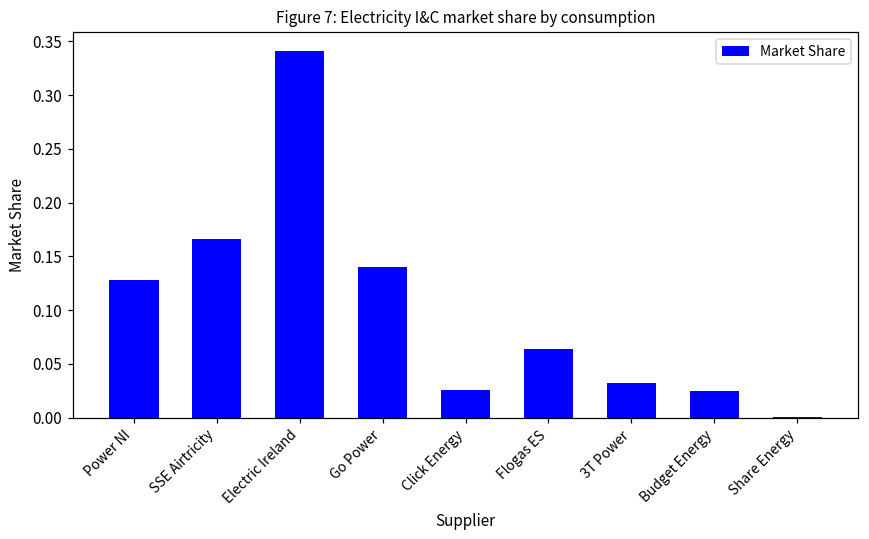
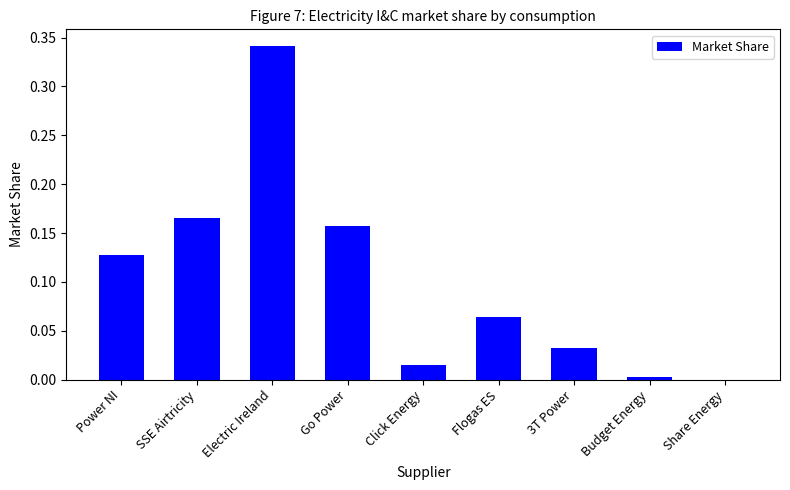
Go Power: 0.14 -> 0.16
Click Energy: 0.03 -> 0.01
Budget Energy: 0.03 -> 0.00
